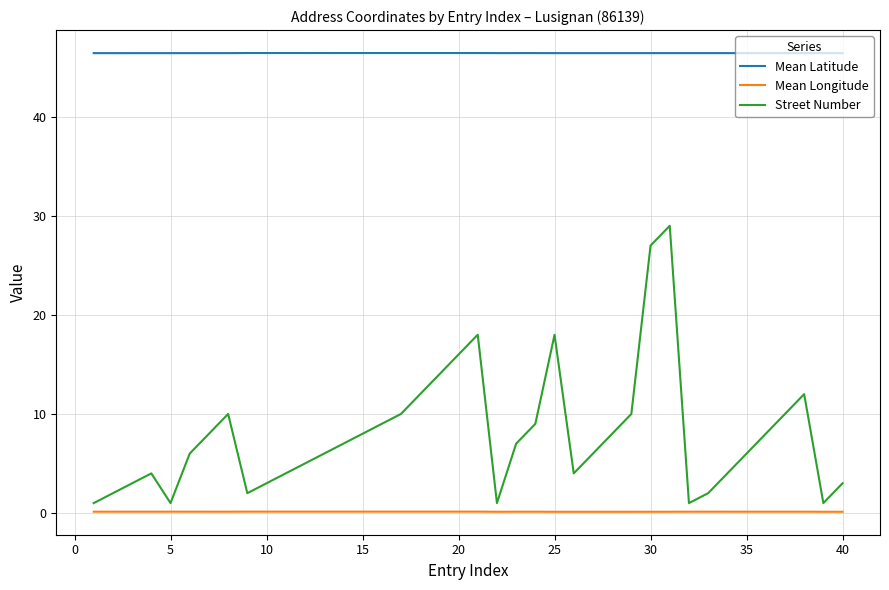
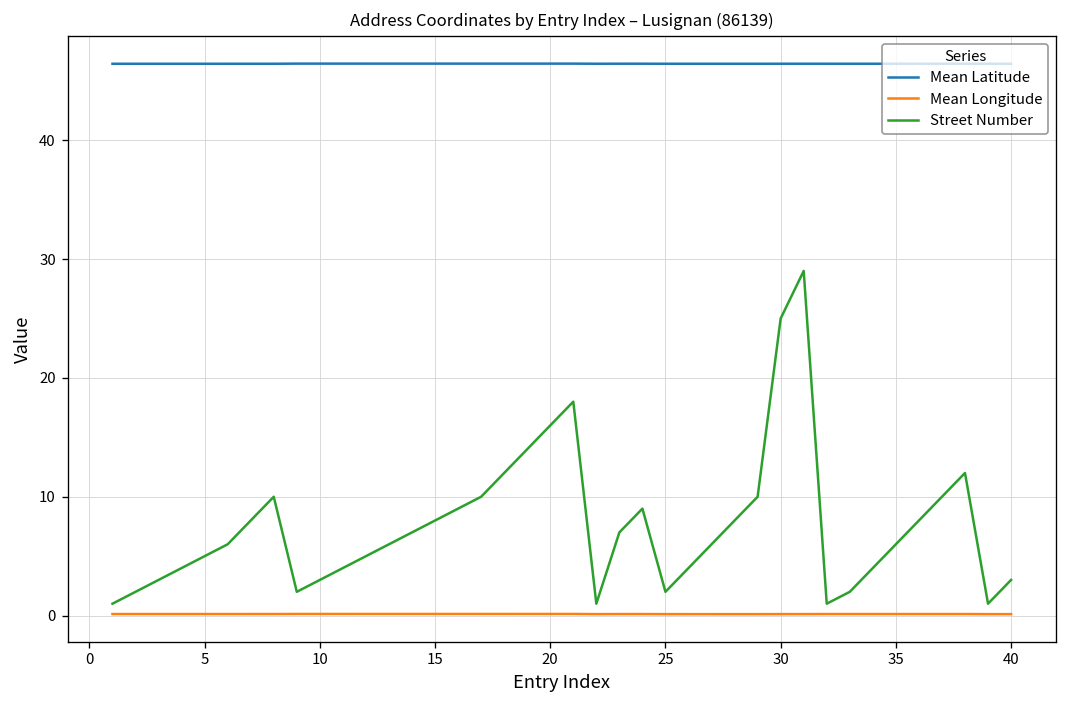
Street Number, 5: 1 -> 5
Street Number, 25: 18 -> 2
Street Number, 30: 27 -> 25
